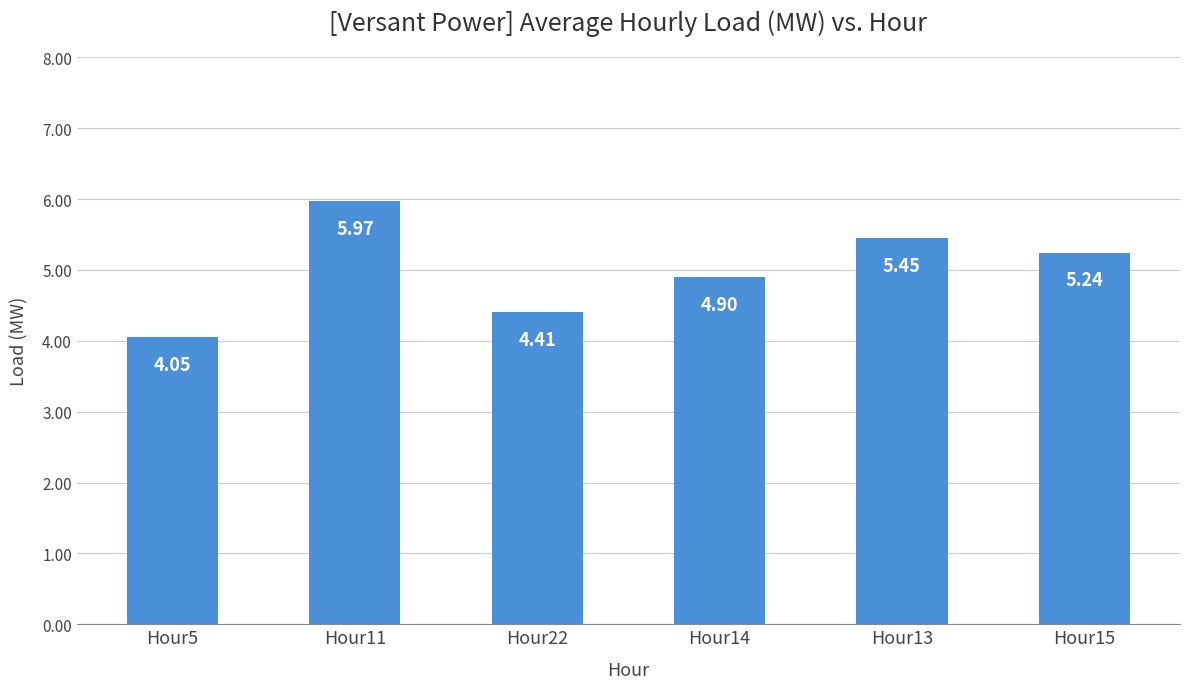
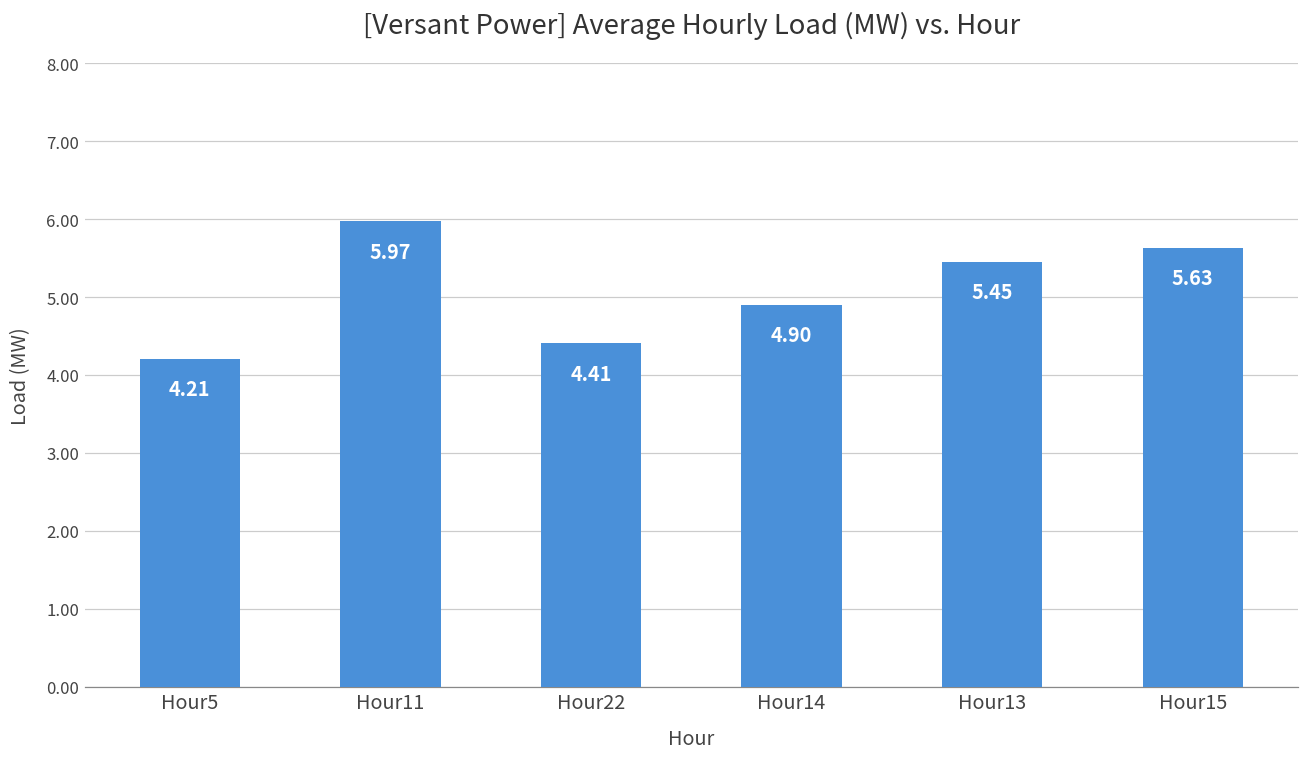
Hour5: 4.05 -> 4.21
Hour15: 5.24 -> 5.63
